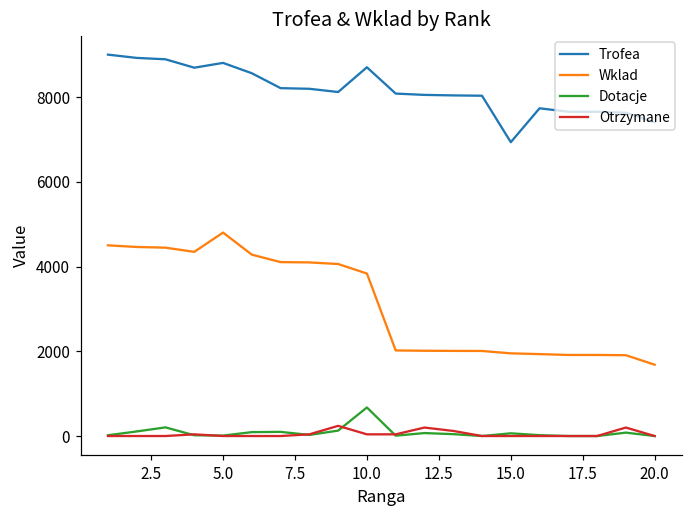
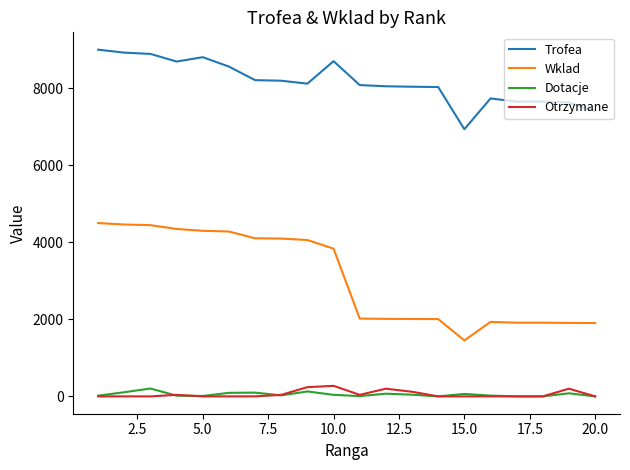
Wklad, 5.0: 4800 -> 4300
Dotacje, 10.0: 700 -> 0
Otrzymane, 10.0: 0 -> 300
Wklad, 15.0: 2000 -> 1500
Wklad, 20.0: 1700 -> 1900
